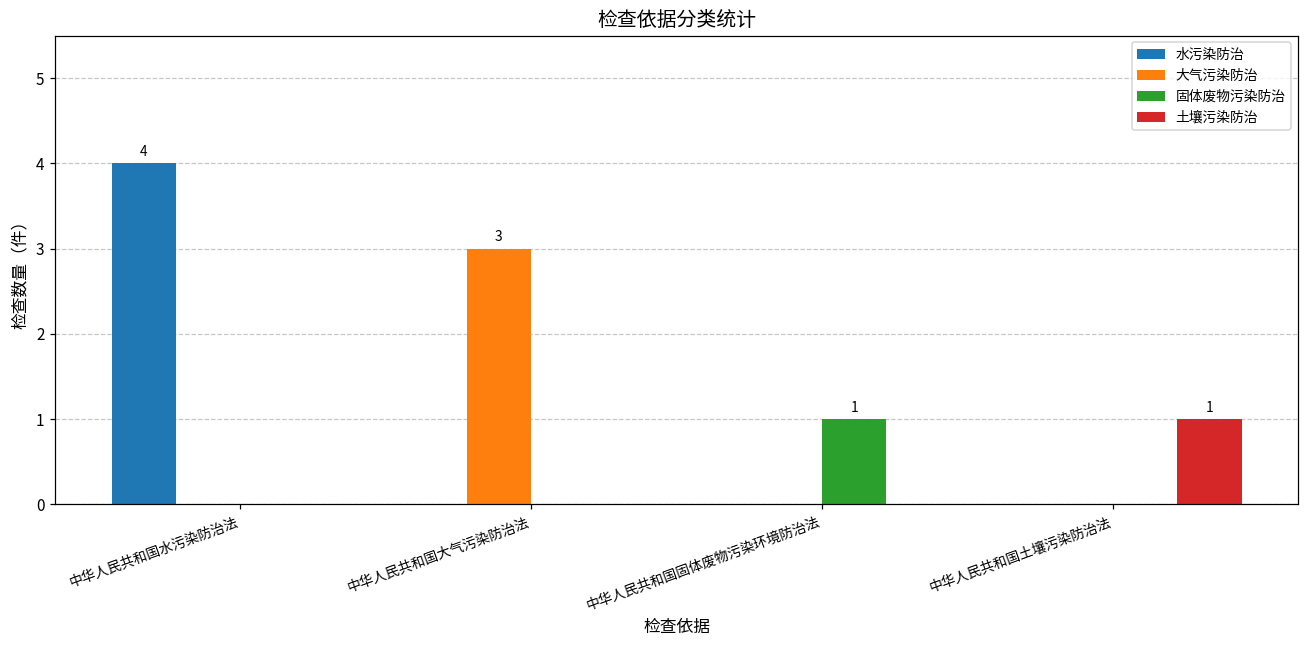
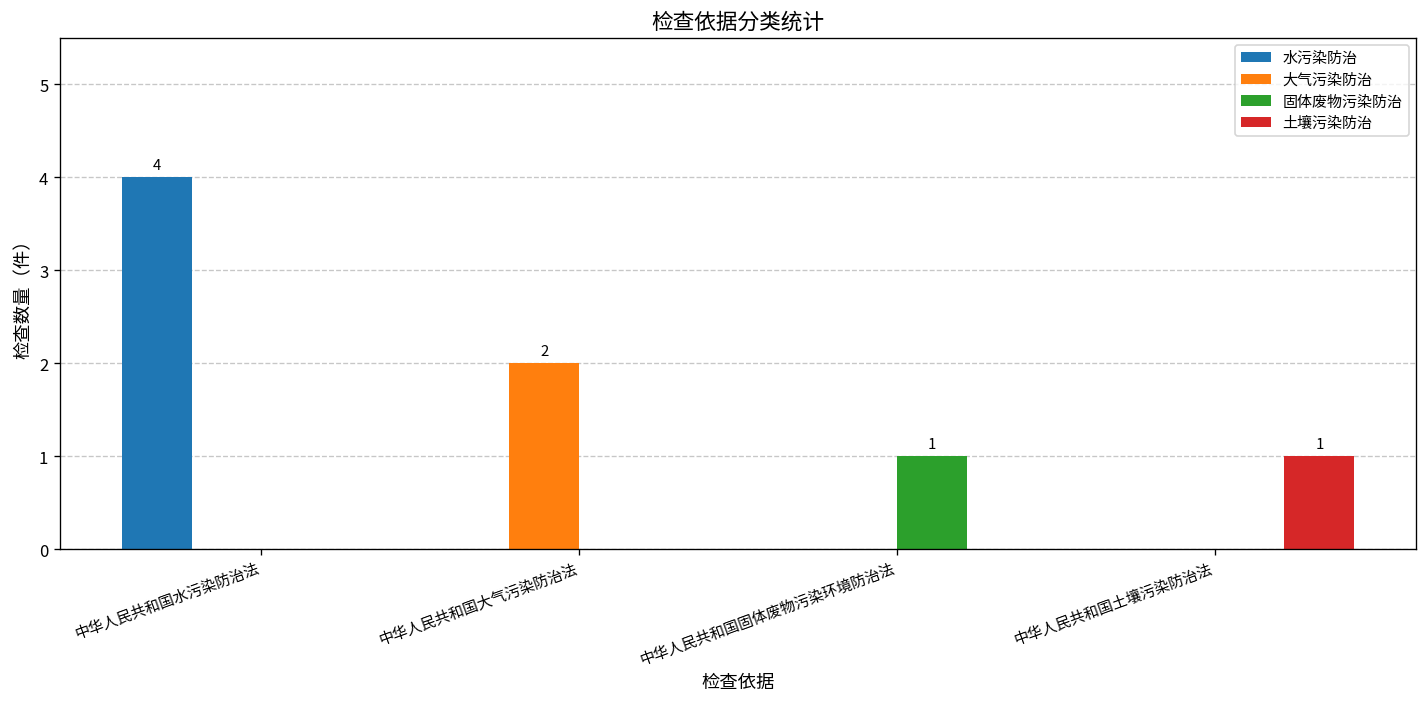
大气污染防治, 中华人民共和国大气污染防治法: 3 -> 2
